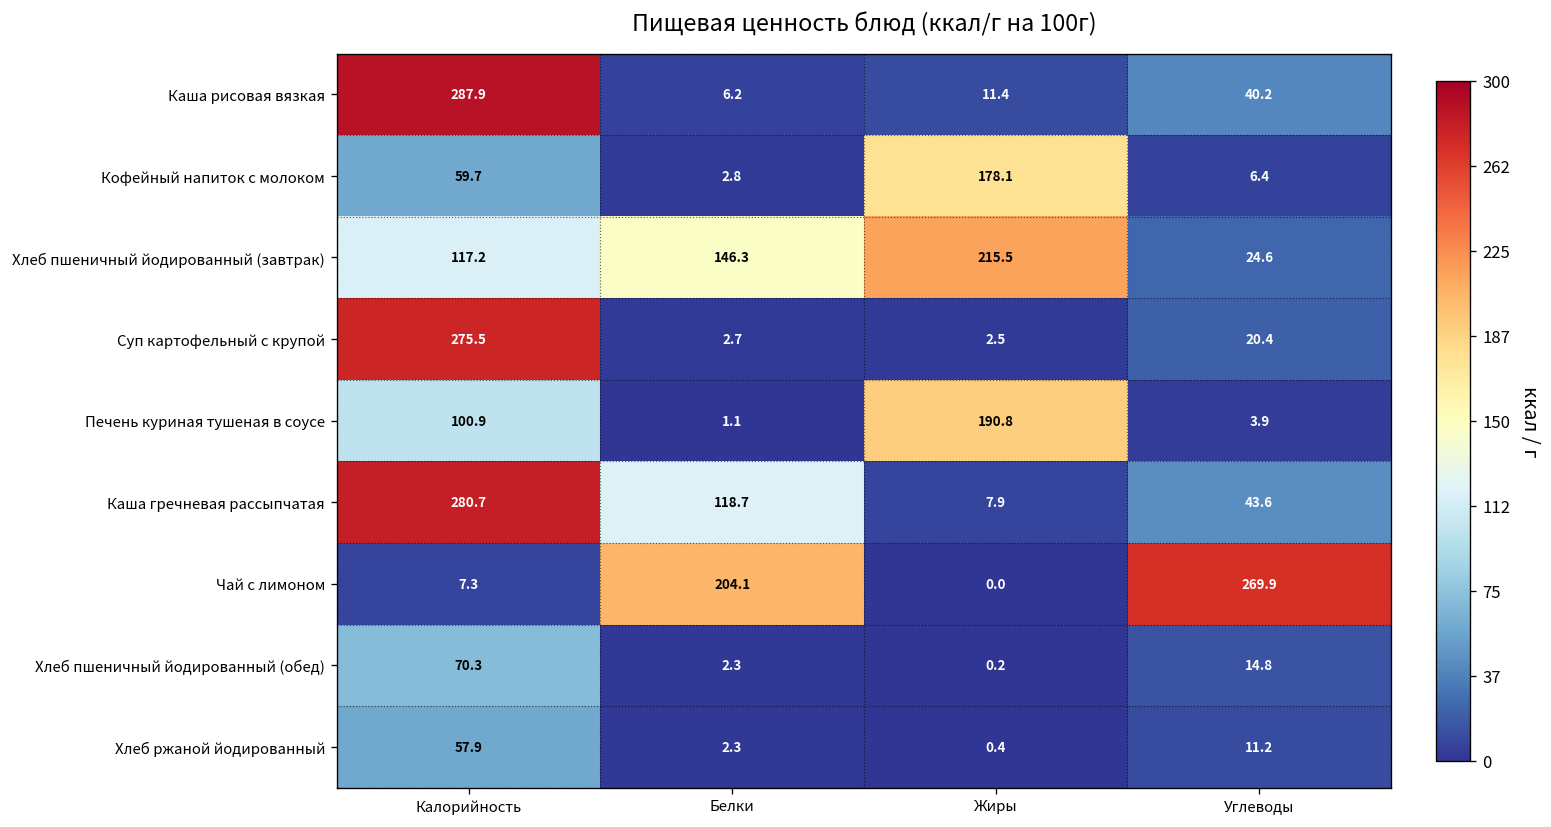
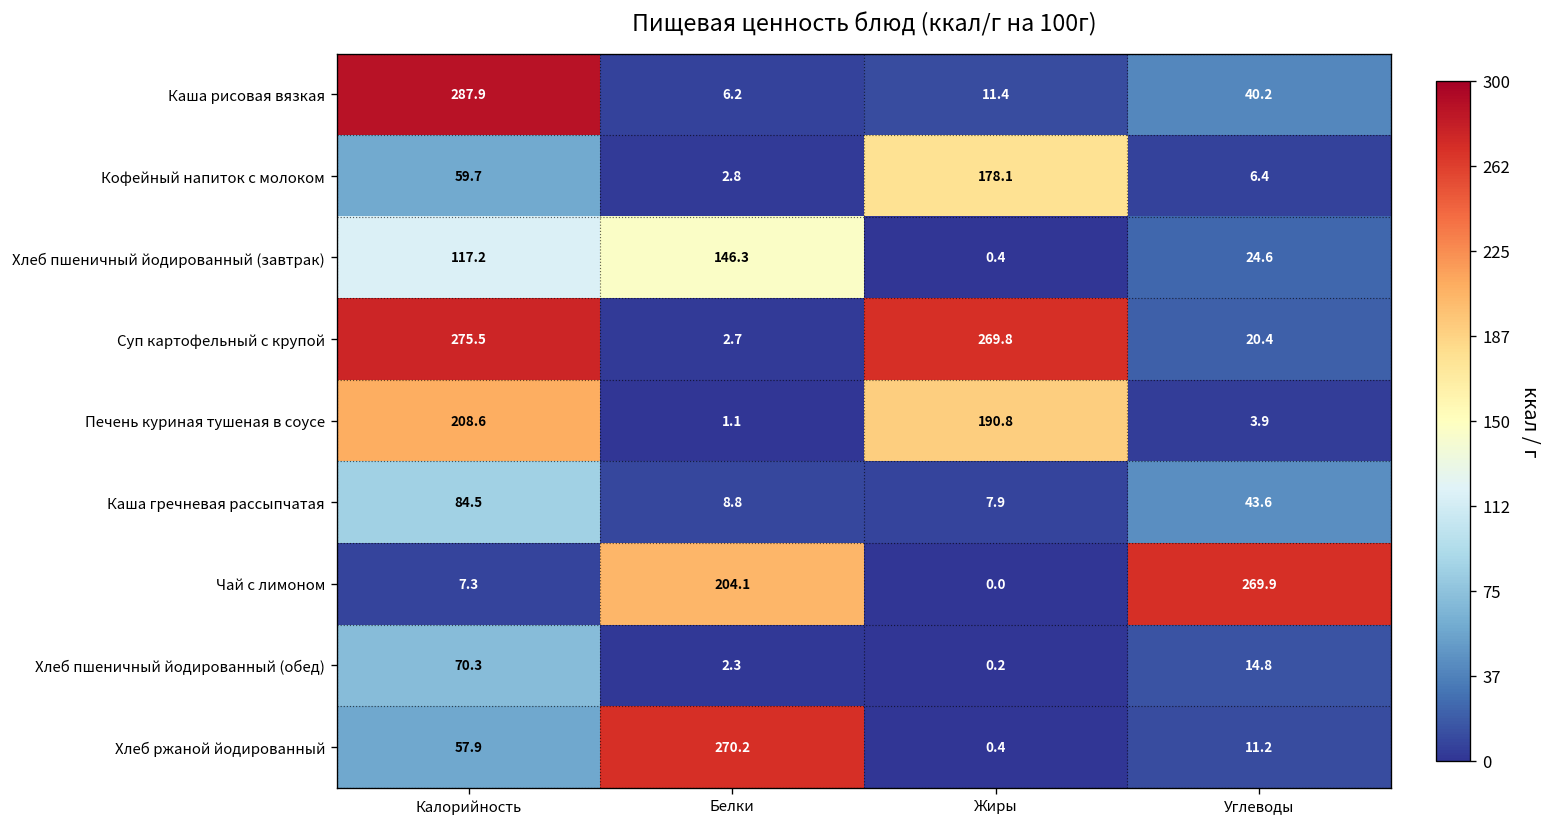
Хлеб пшеничный йодированный (завтрак), Жиры: 215.5 -> 0.4
Суп картофельный с крупой, Жиры: 2.5 -> 269.8
Печень куриная тушеная в соусе, Калорийность: 100.9 -> 208.6
Каша гречневая рассыпчатая, Калорийность: 280.7 -> 84.5
Каша гречневая рассыпчатая, Белки: 118.7 -> 8.8
Хлеб ржаной йодированный, Белки: 2.3 -> 270.2
